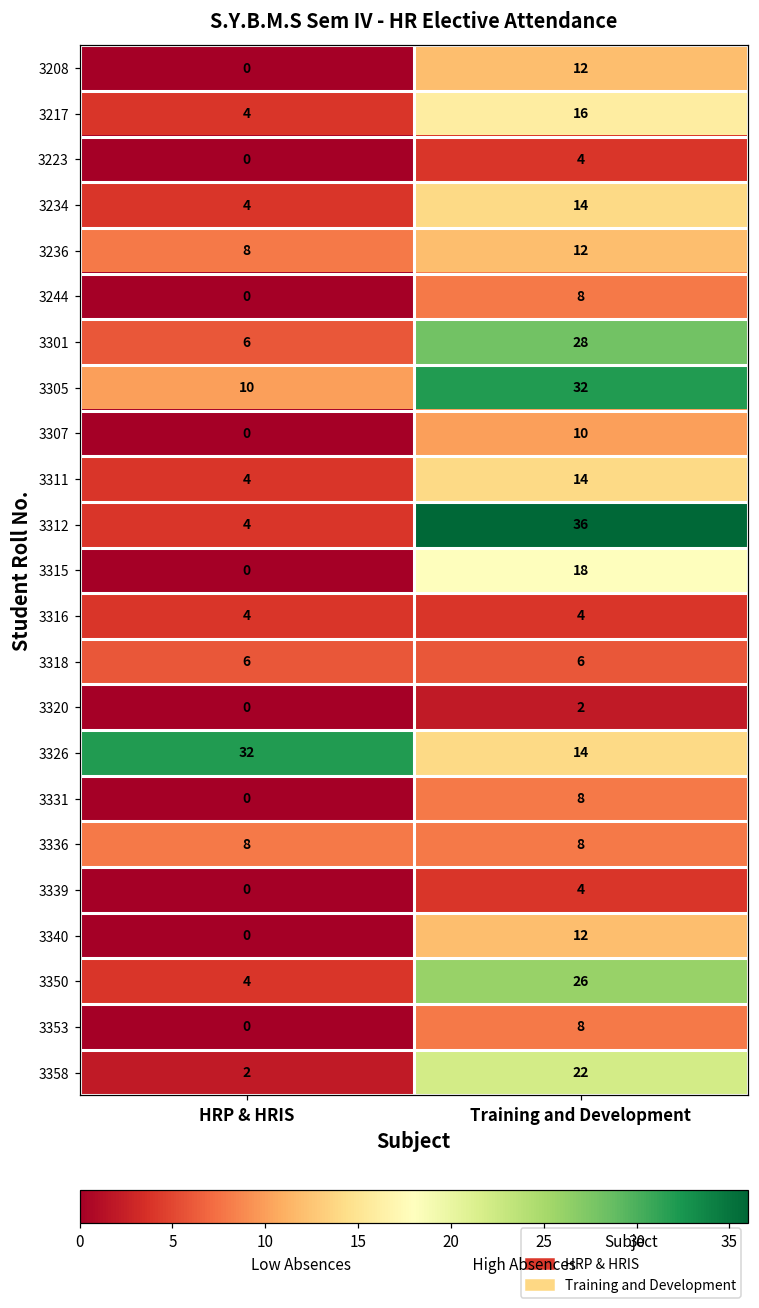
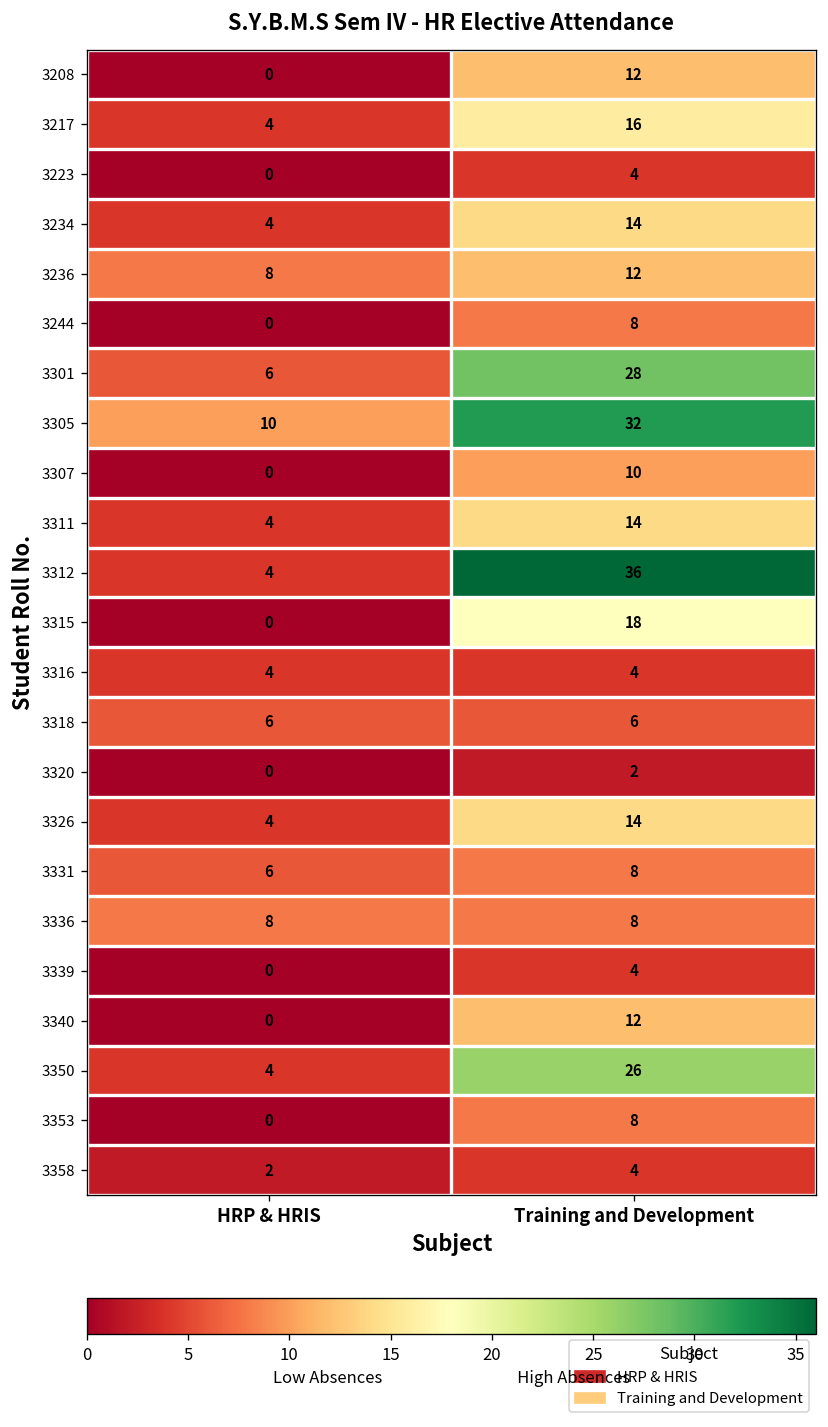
3326, HRP & HRIS: 32 -> 4
3331, HRP & HRIS: 0 -> 6
3358, Training and Development: 22 -> 4
